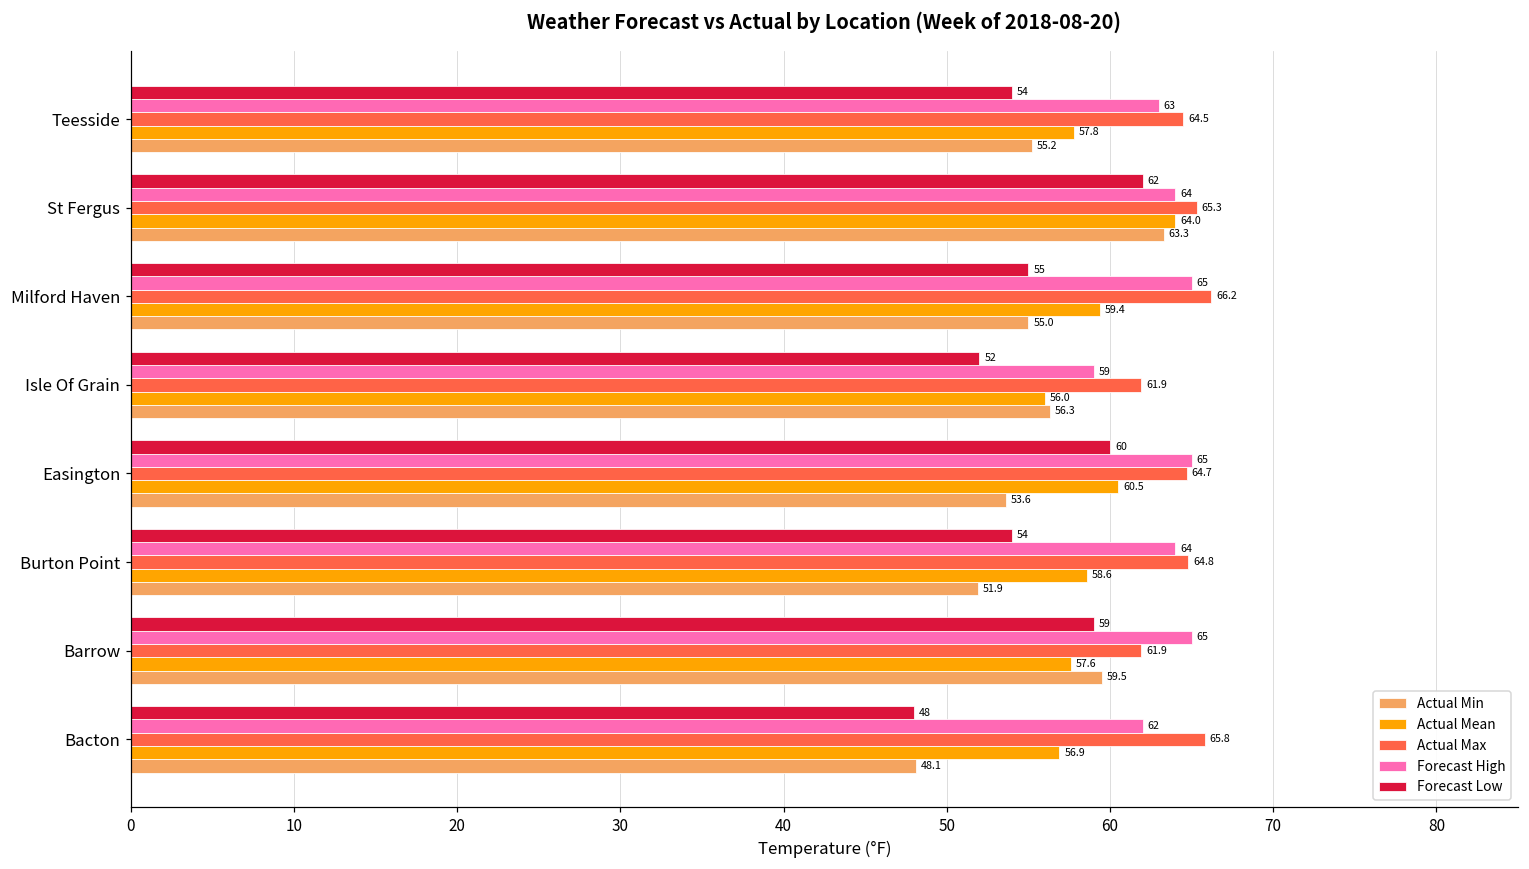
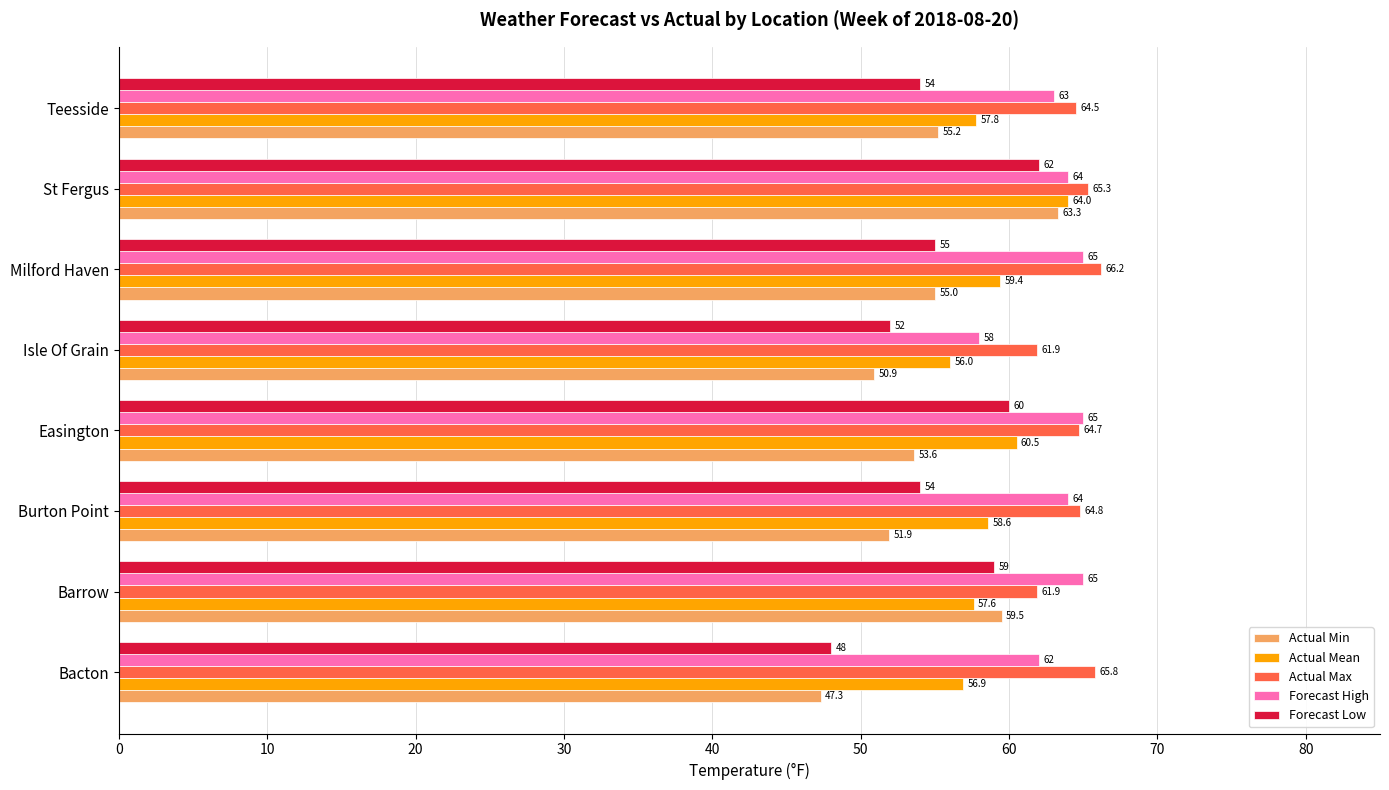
Forecast High, Isle Of Grain: 59 -> 58
Actual Min, Isle Of Grain: 56.3 -> 50.9
Actual Min, Bacton: 48.1 -> 47.3
